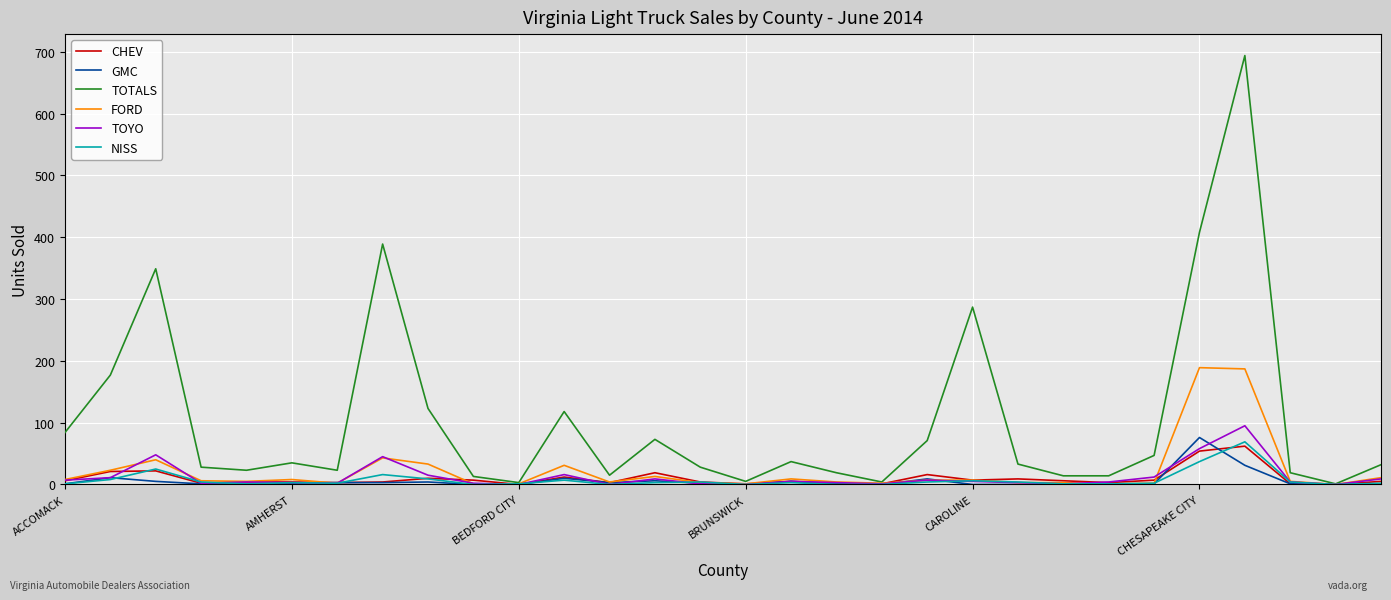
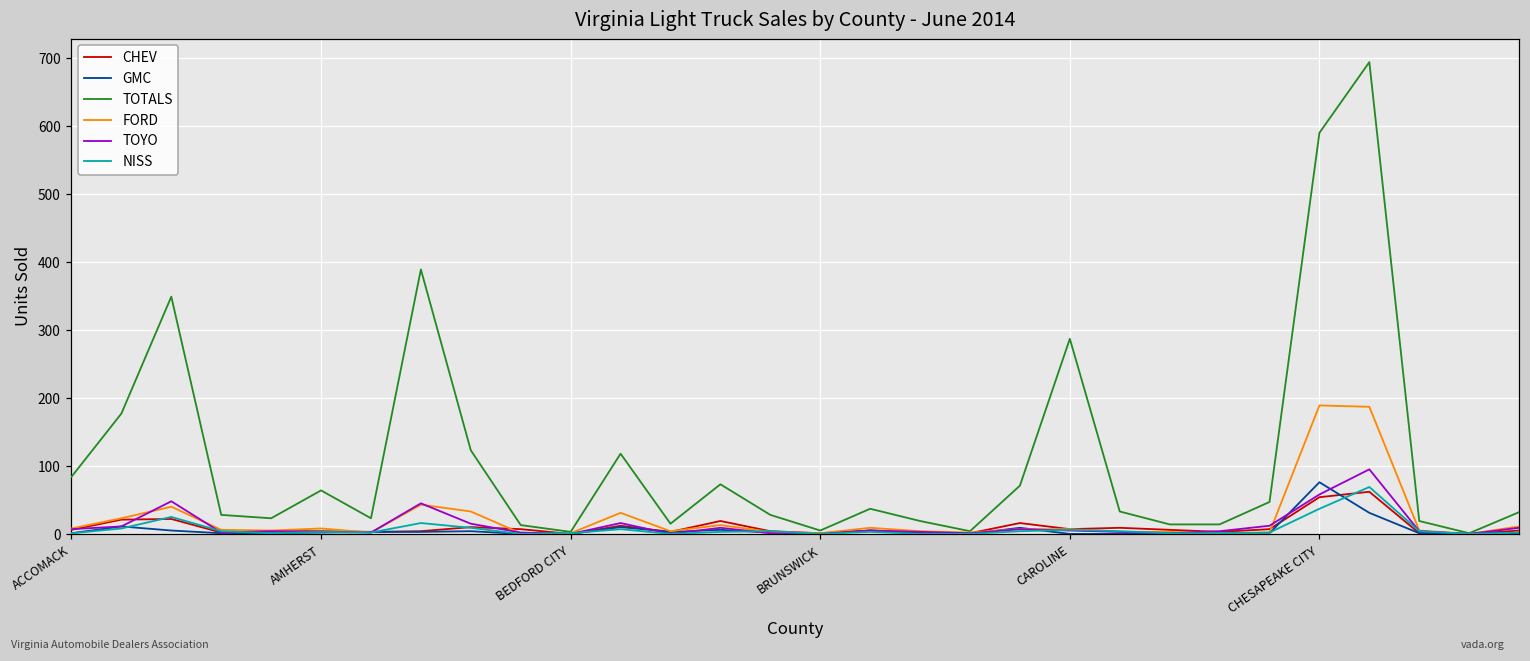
TOTALS, AMHERST: 40 -> 60
TOTALS, CHESAPEAKE CITY: 410 -> 590
